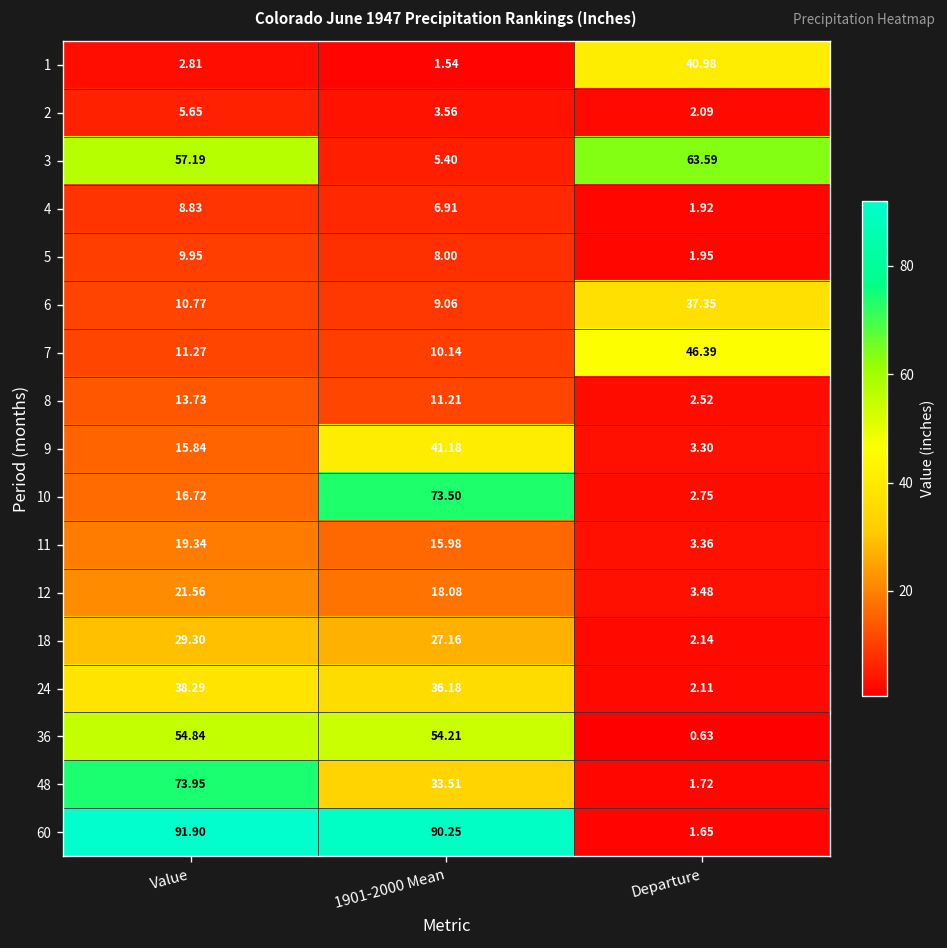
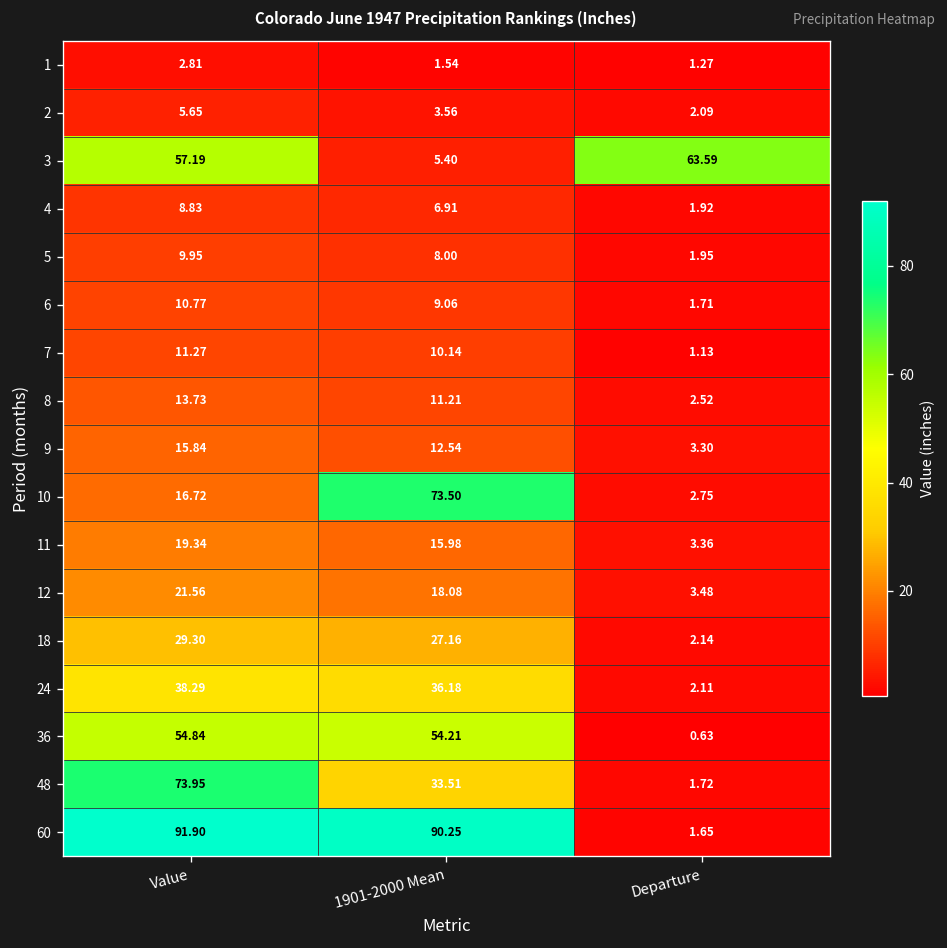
1, Departure: 40.98 -> 1.27
6, Departure: 37.35 -> 1.71
7, Departure: 46.39 -> 1.13
9, 1901-2000 Mean: 41.18 -> 12.54
